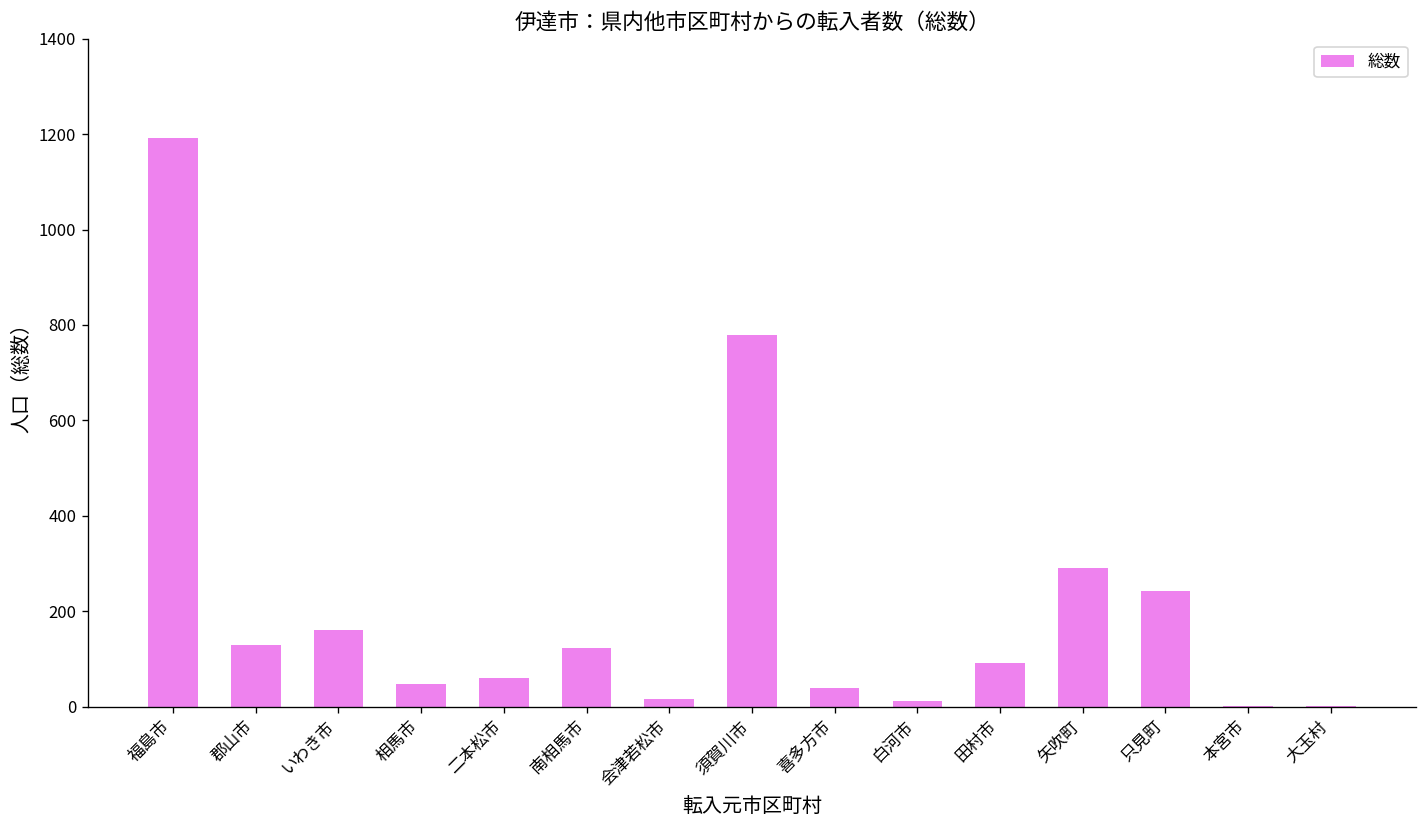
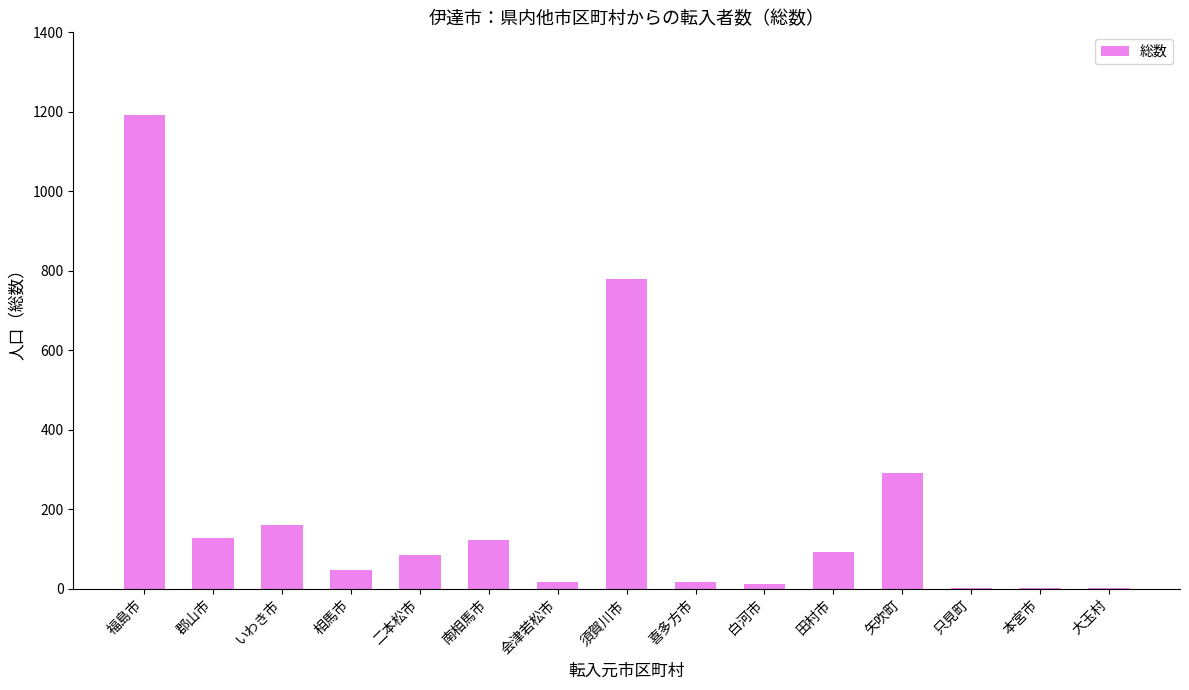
二本松市: 60 -> 90
喜多方市: 40 -> 20
只見町: 240 -> 0
